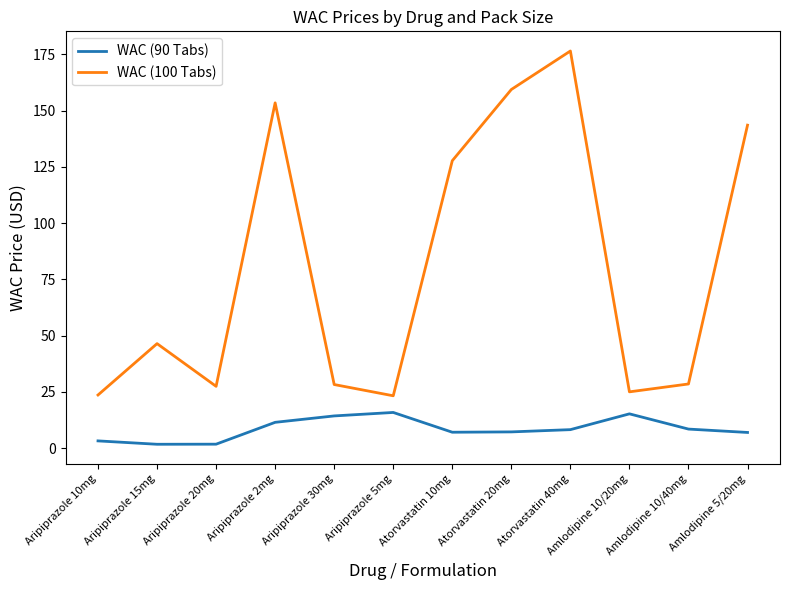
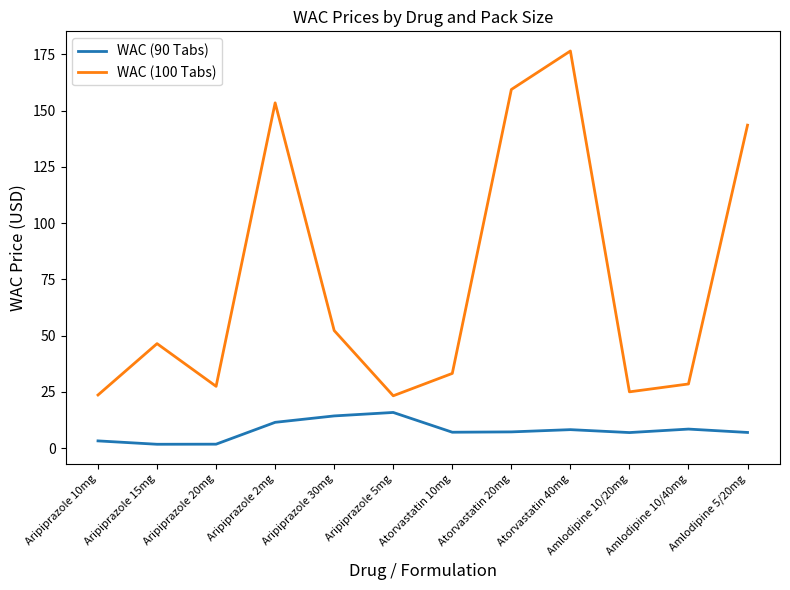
WAC (100 Tabs), Aripiprazole 30mg: 28 -> 52
WAC (100 Tabs), Atorvastatin 10mg: 128 -> 33
WAC (90 Tabs), Amlodipine 10/20mg: 15 -> 7
